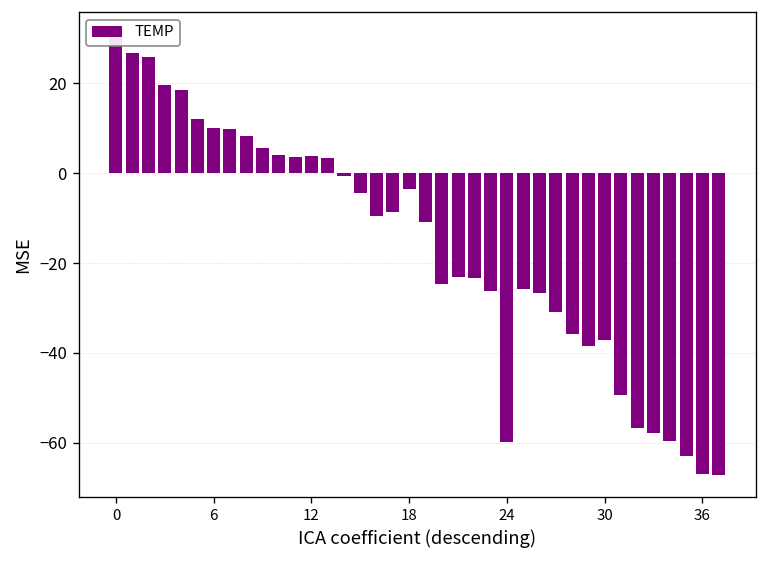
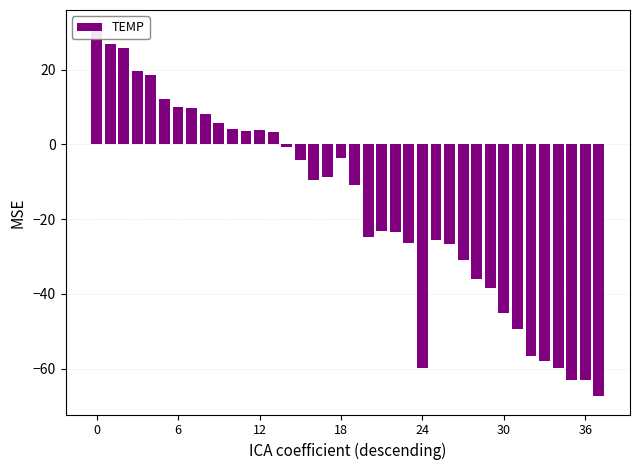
30: -37 -> -45
36: -67 -> -63
